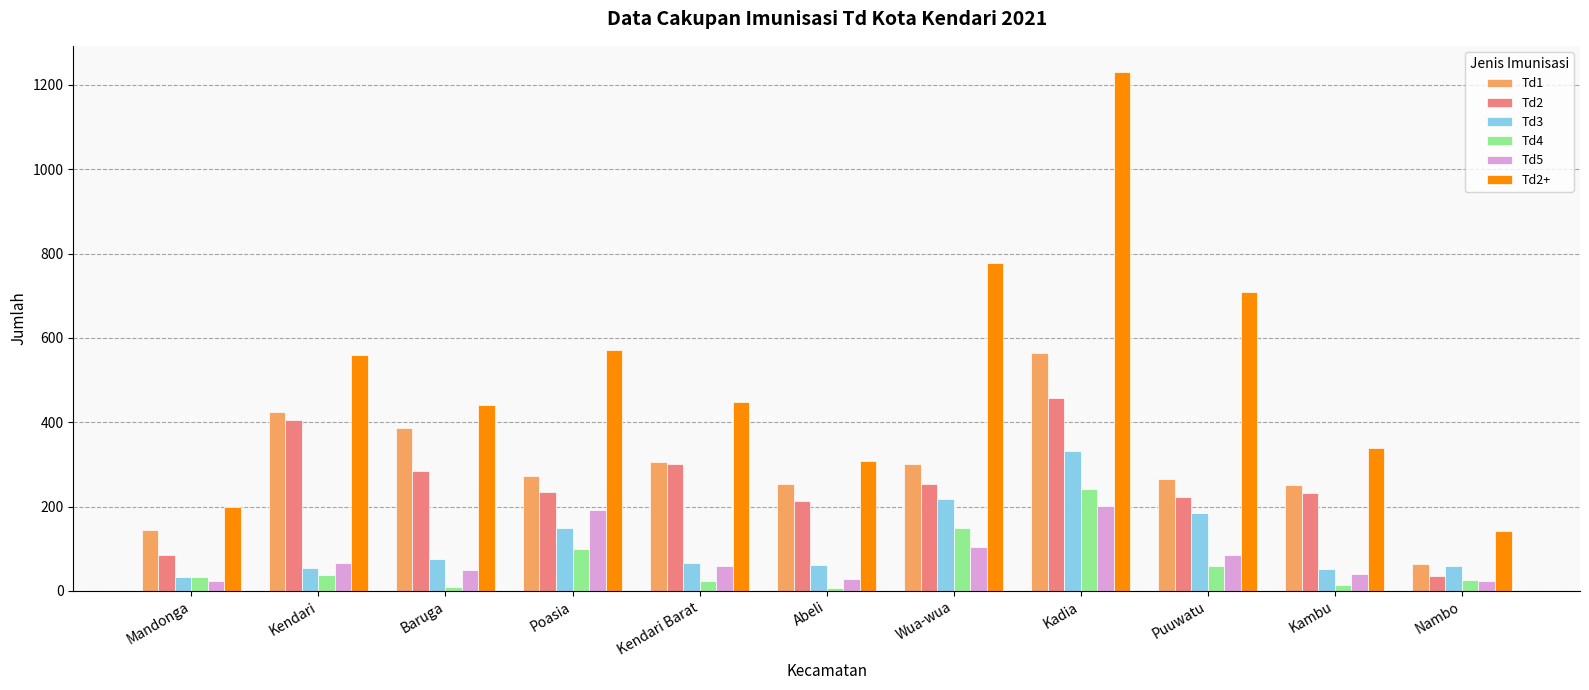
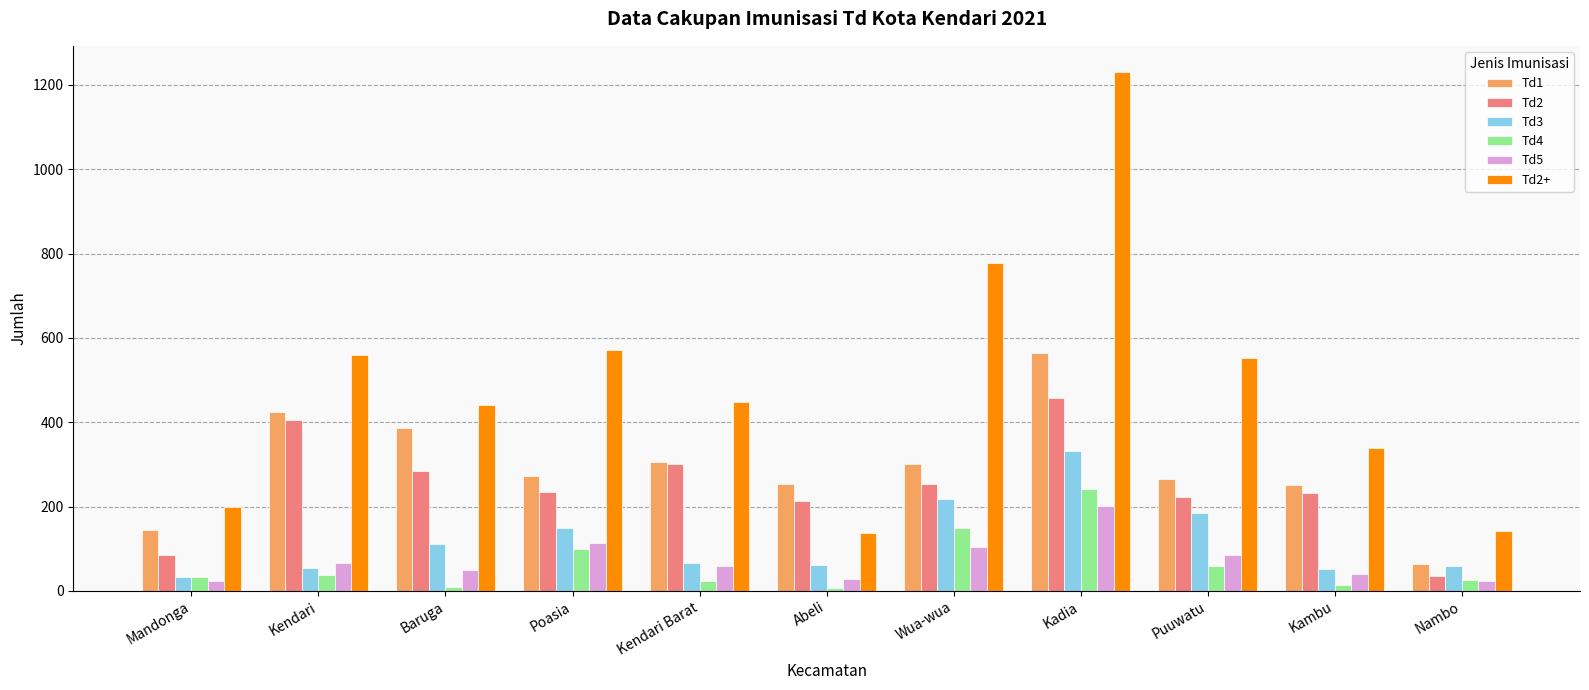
Td3, Baruga: 80 -> 110
Td5, Poasia: 190 -> 110
Td2+, Abeli: 310 -> 140
Td2+, Puuwatu: 710 -> 550
